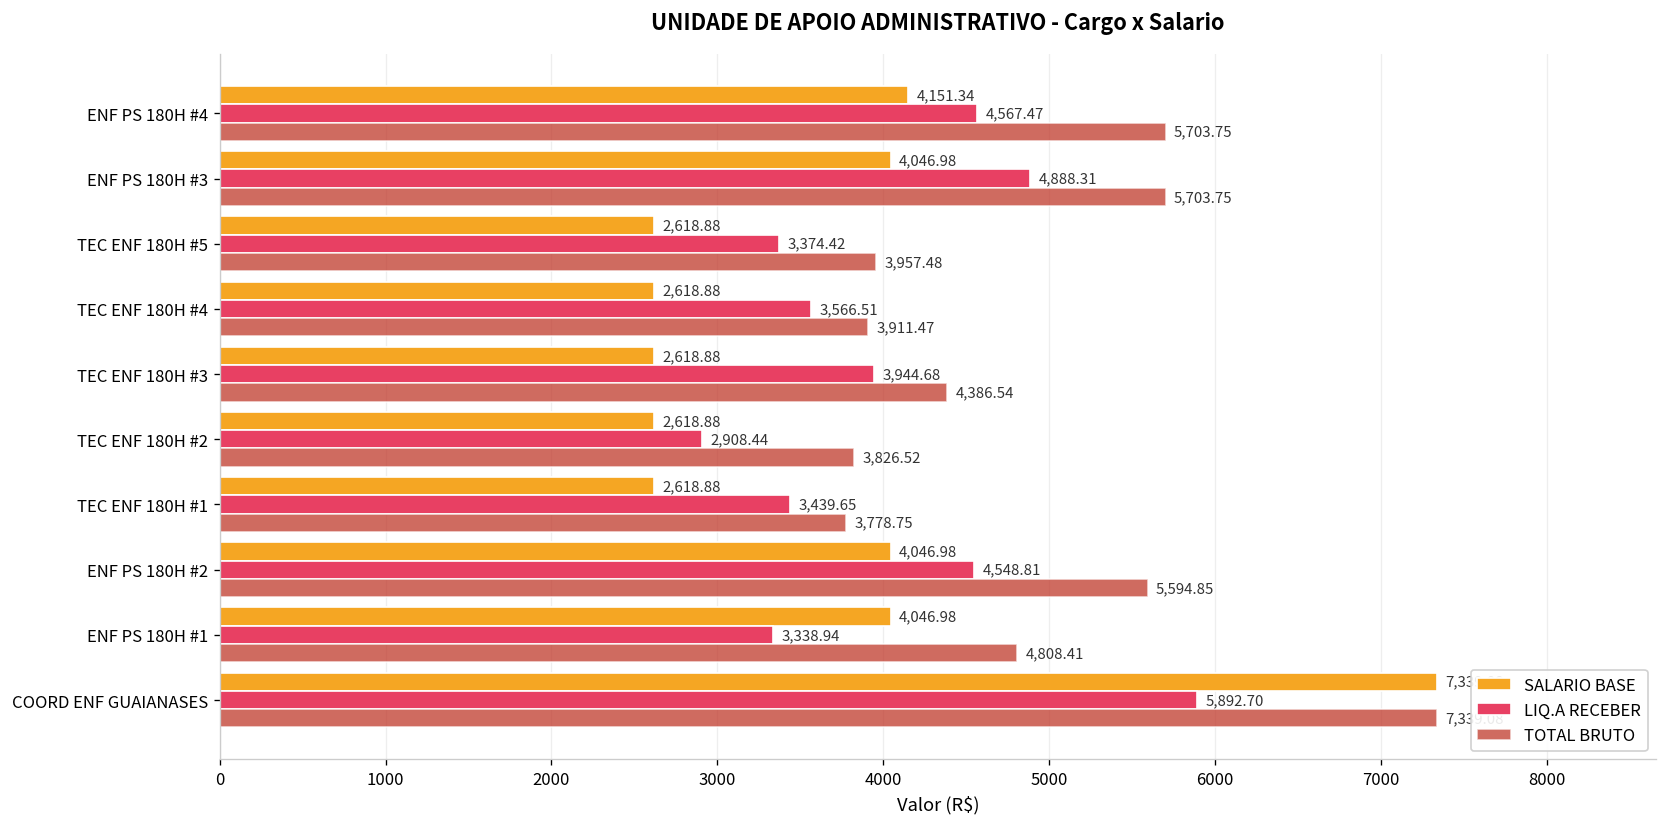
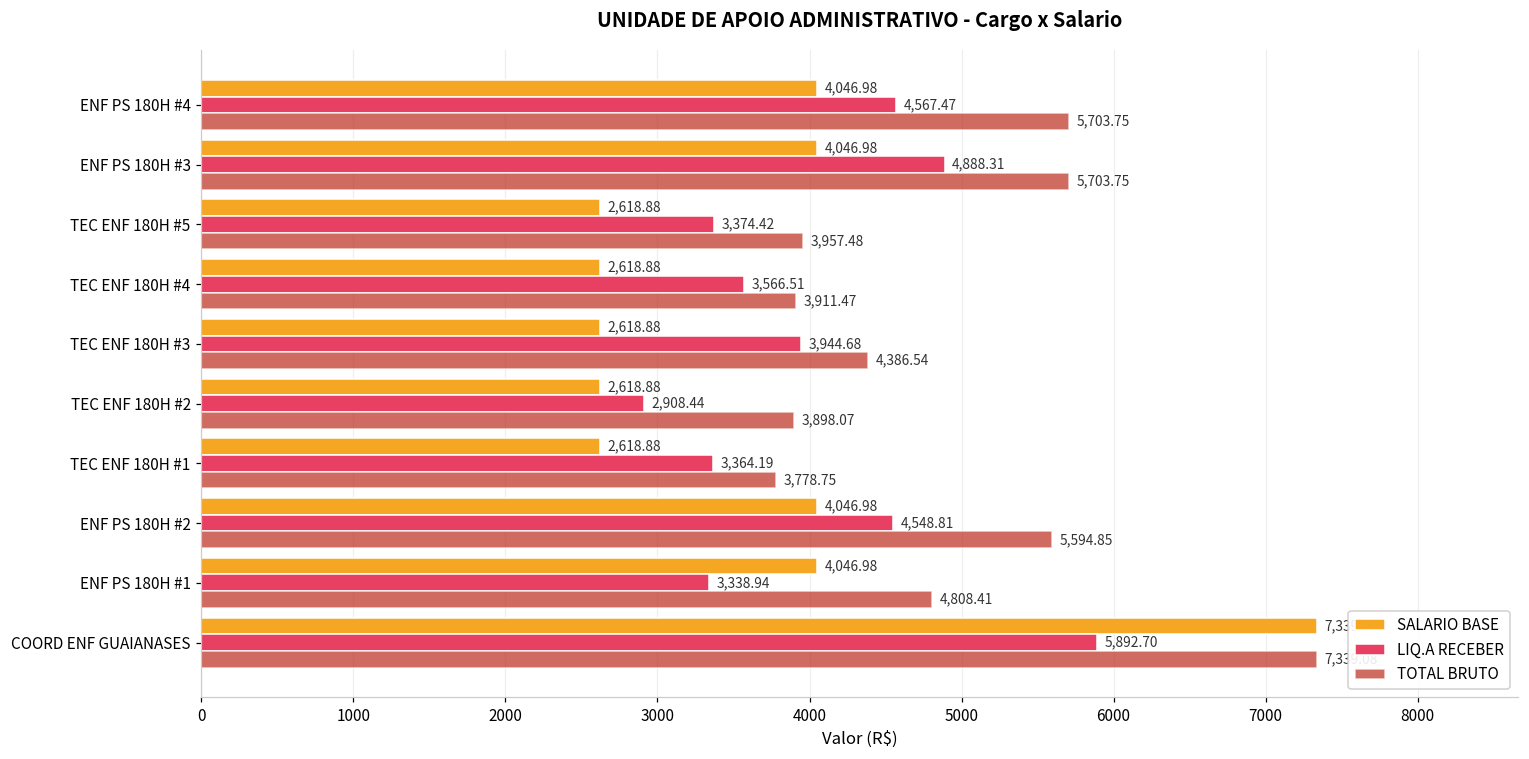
SALARIO BASE, ENF PS 180H #4: 4,151.34 -> 4,046.98
TOTAL BRUTO, TEC ENF 180H #2: 3,826.52 -> 3,898.07
LIQ.A RECEBER, TEC ENF 180H #1: 3,439.65 -> 3,364.19
